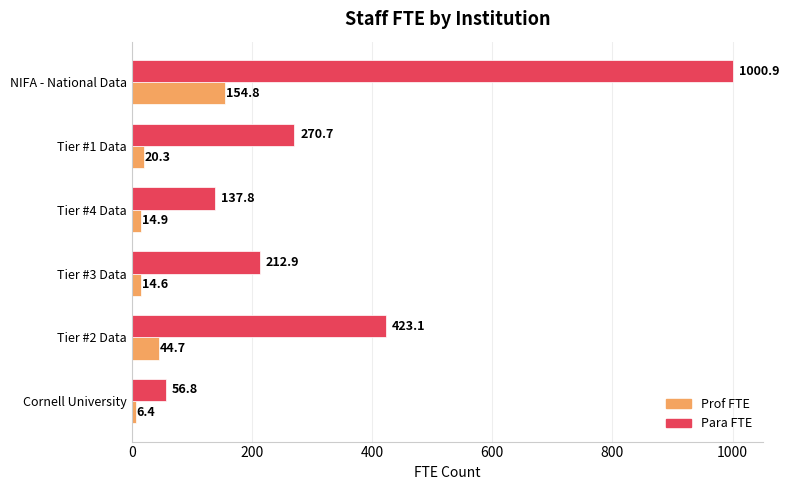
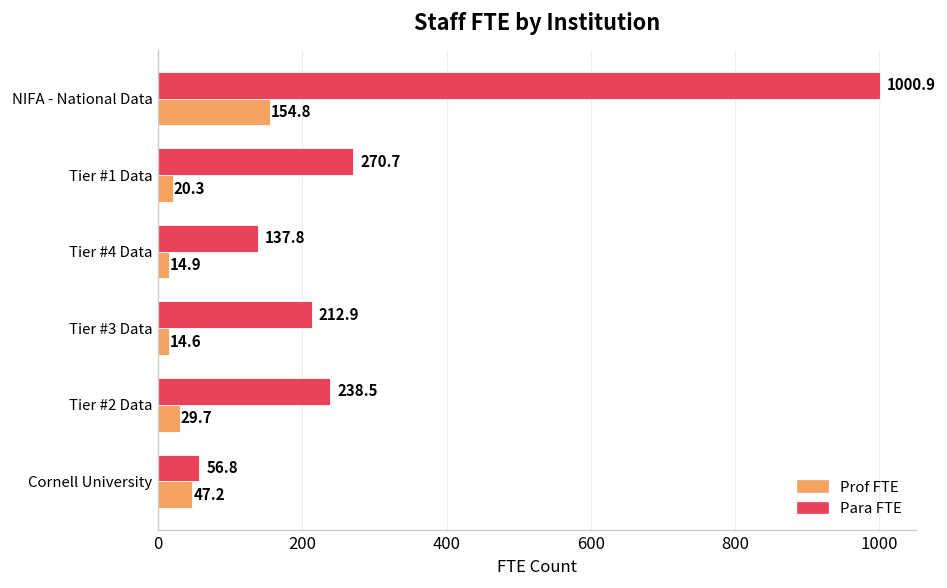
Para FTE, Tier #2 Data: 423.1 -> 238.5
Prof FTE, Tier #2 Data: 44.7 -> 29.7
Prof FTE, Cornell University: 6.4 -> 47.2
